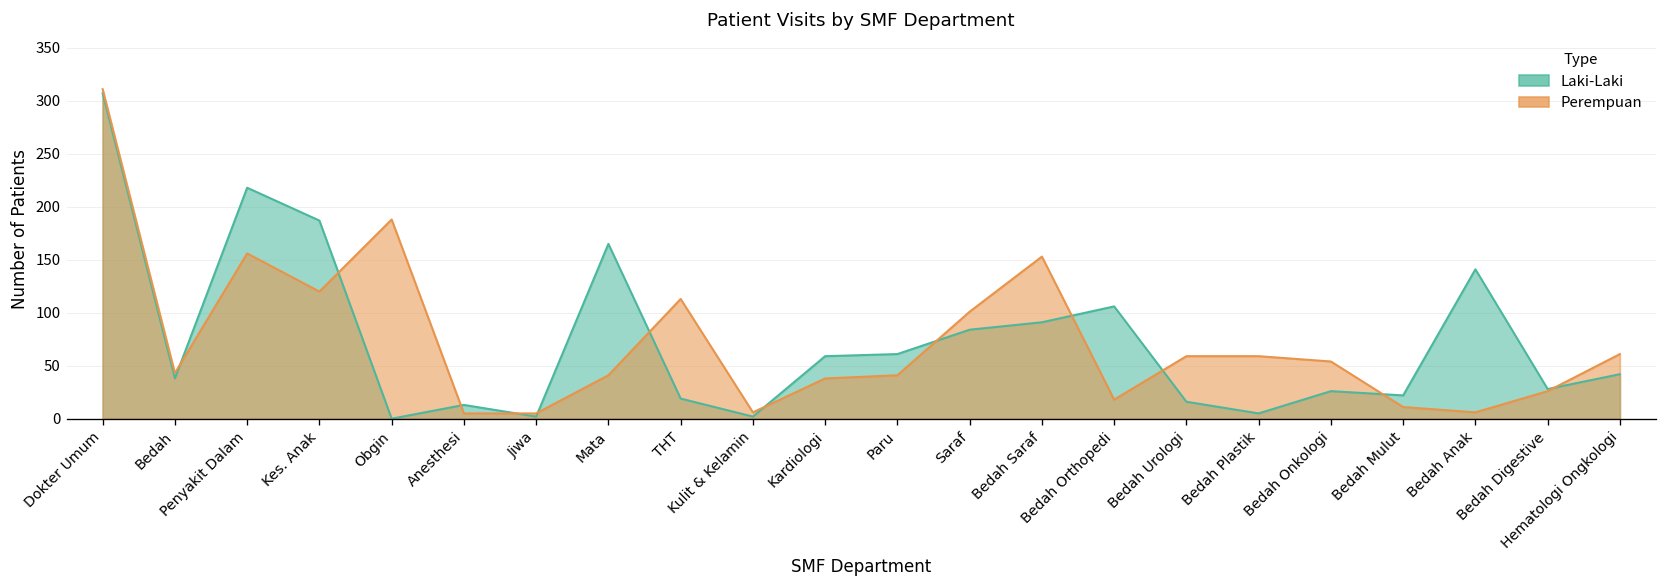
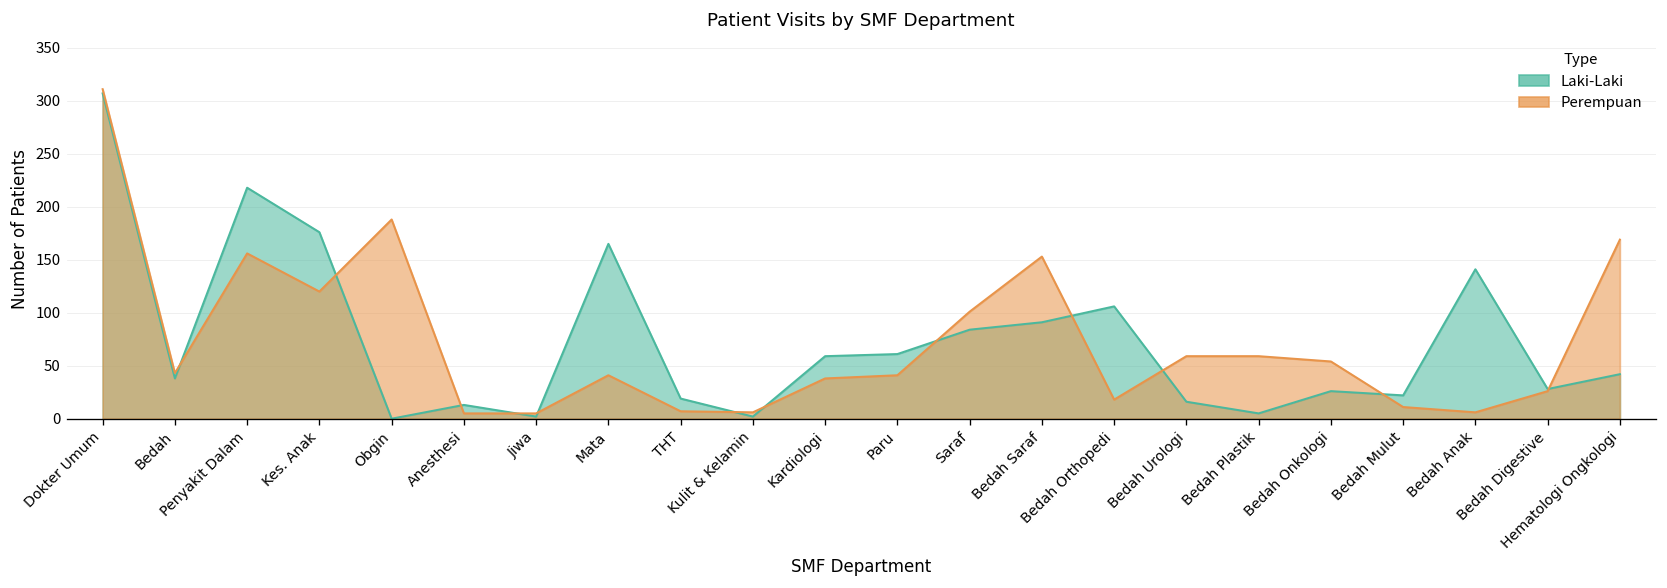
Laki-Laki, Kes. Anak: 190 -> 180
Perempuan, THT: 110 -> 10
Perempuan, Hematologi Ongkologi: 60 -> 170
